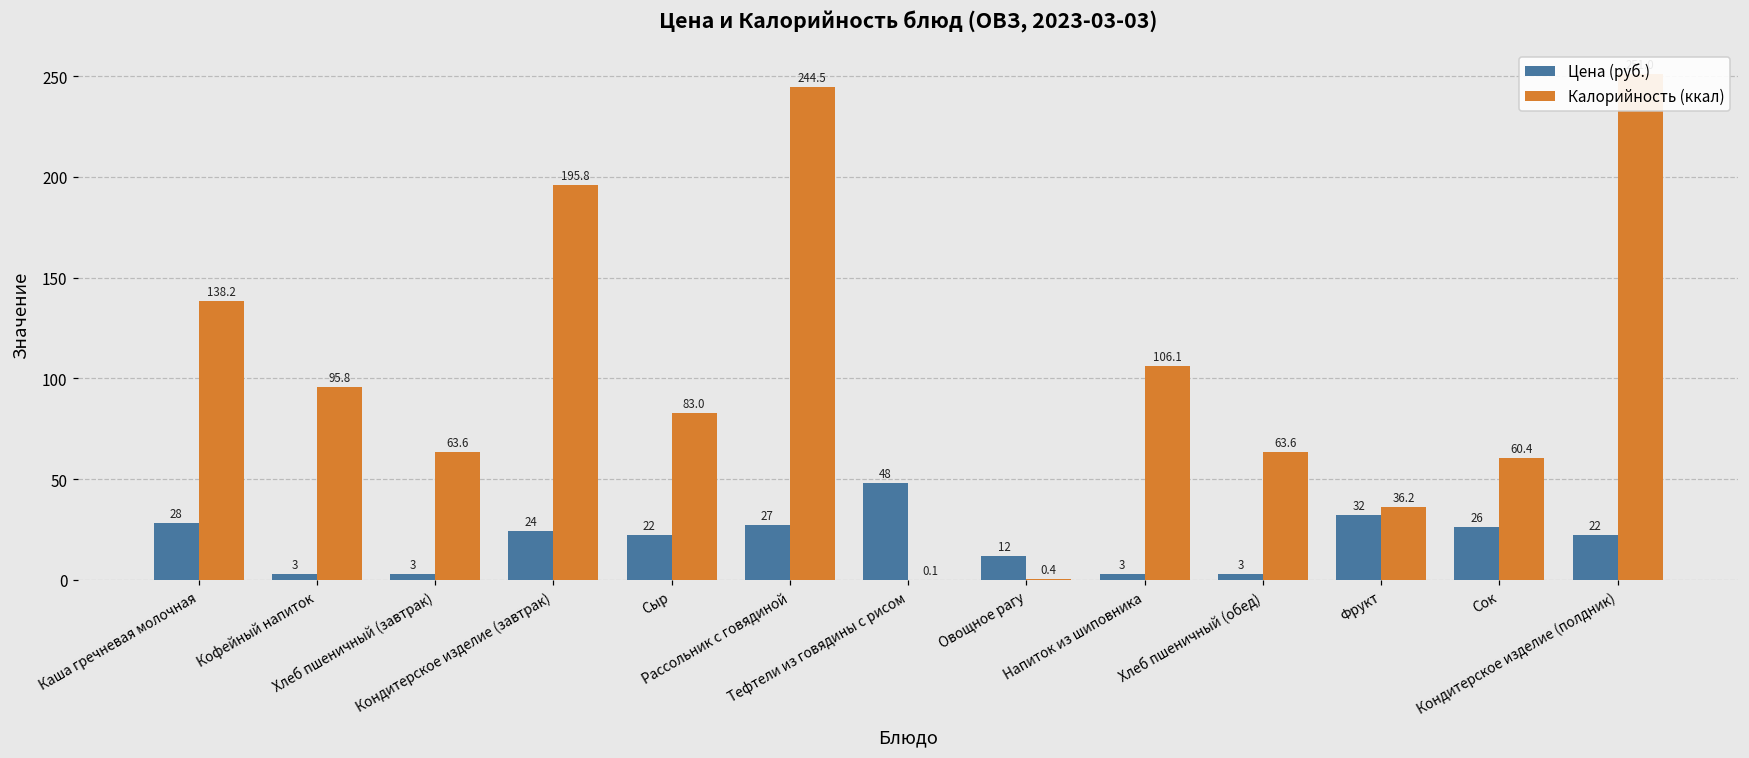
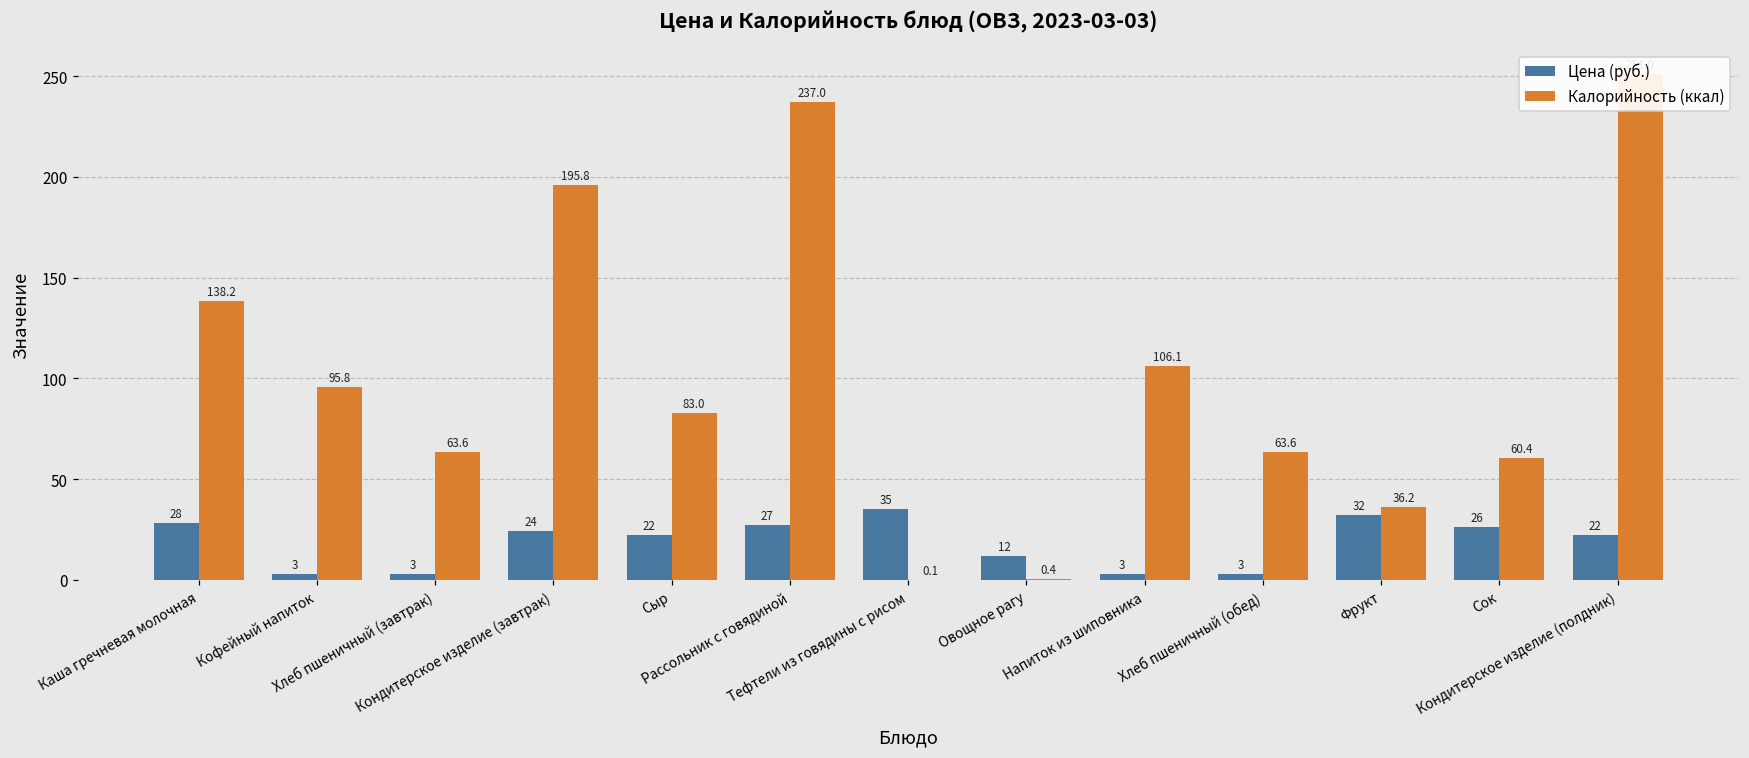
Калорийность (ккал), Рассольник с говядиной: 244.5 -> 237.0
Цена (руб.), Тефтели из говядины с рисом: 48 -> 35
